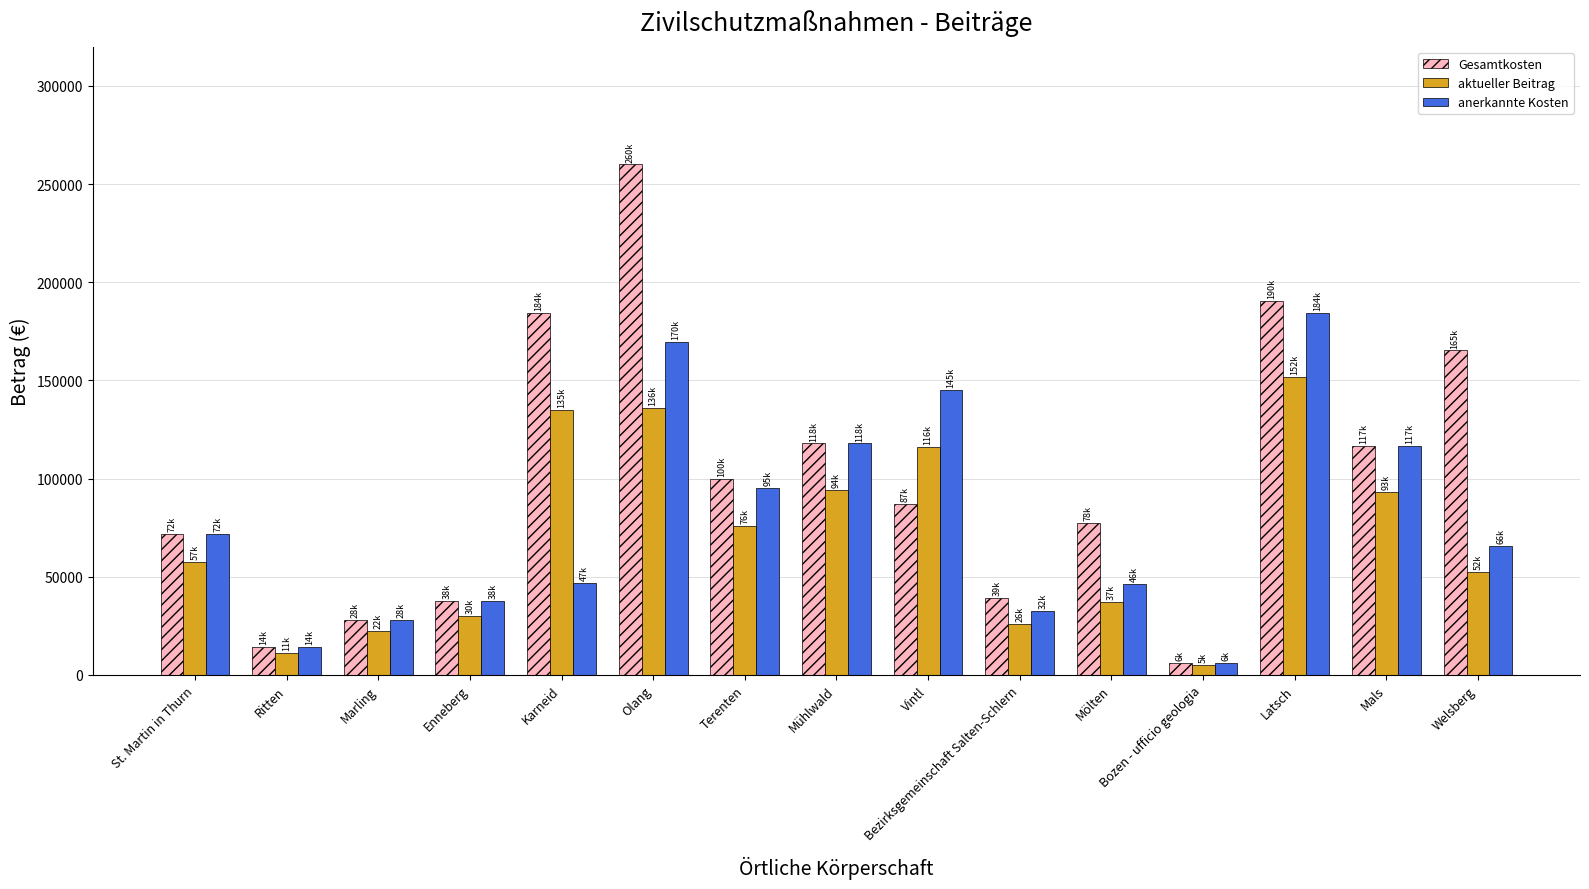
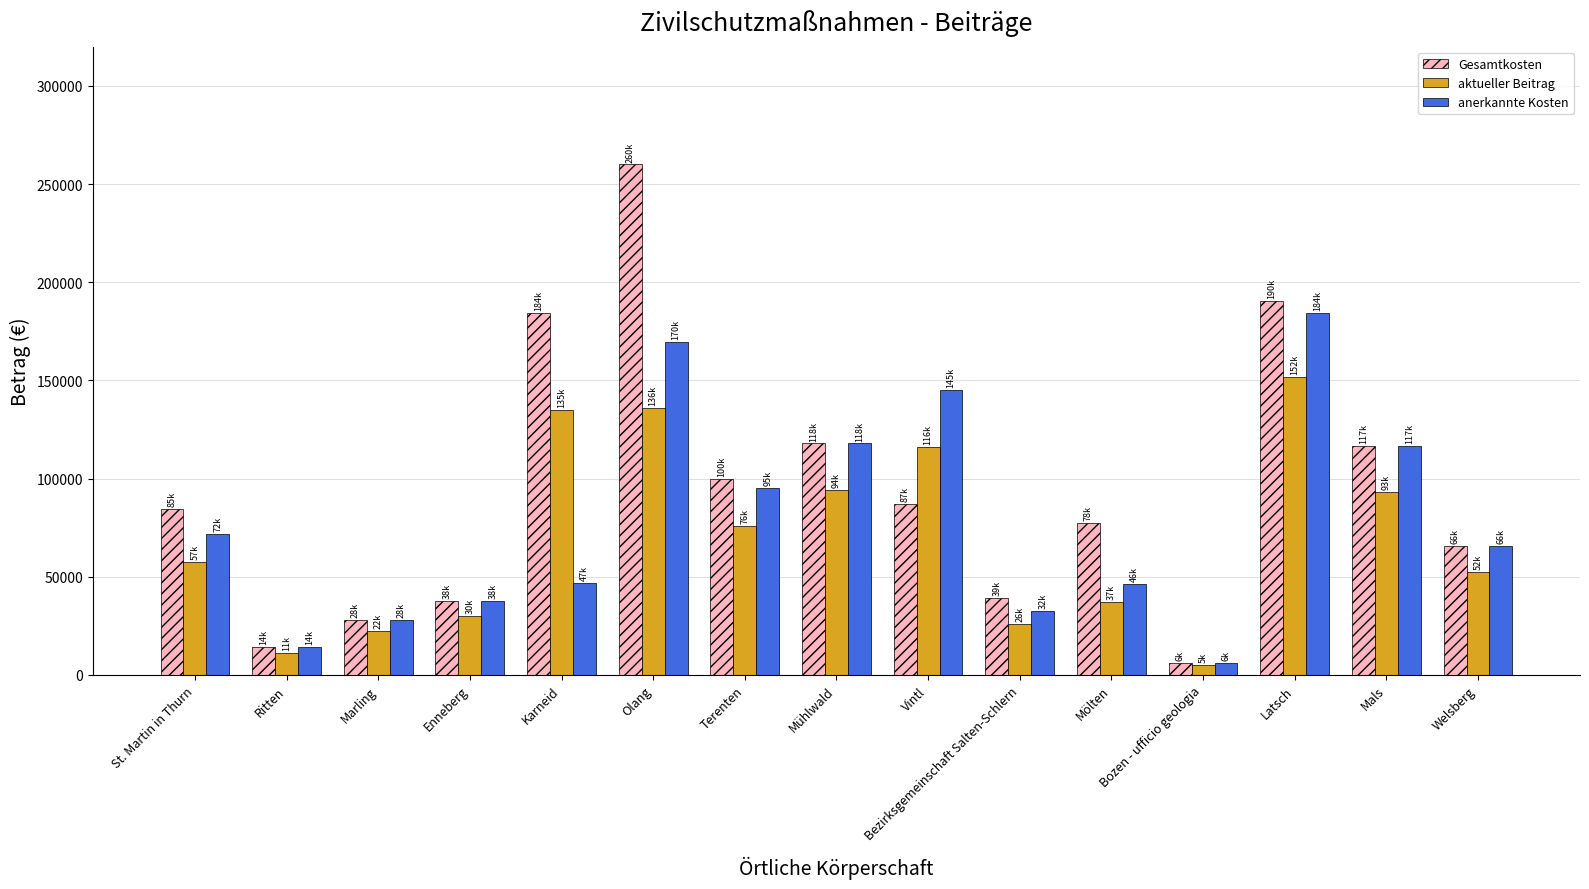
Gesamtkosten, St. Martin in Thurn: 72k -> 85k
Gesamtkosten, Welsberg: 165k -> 66k
